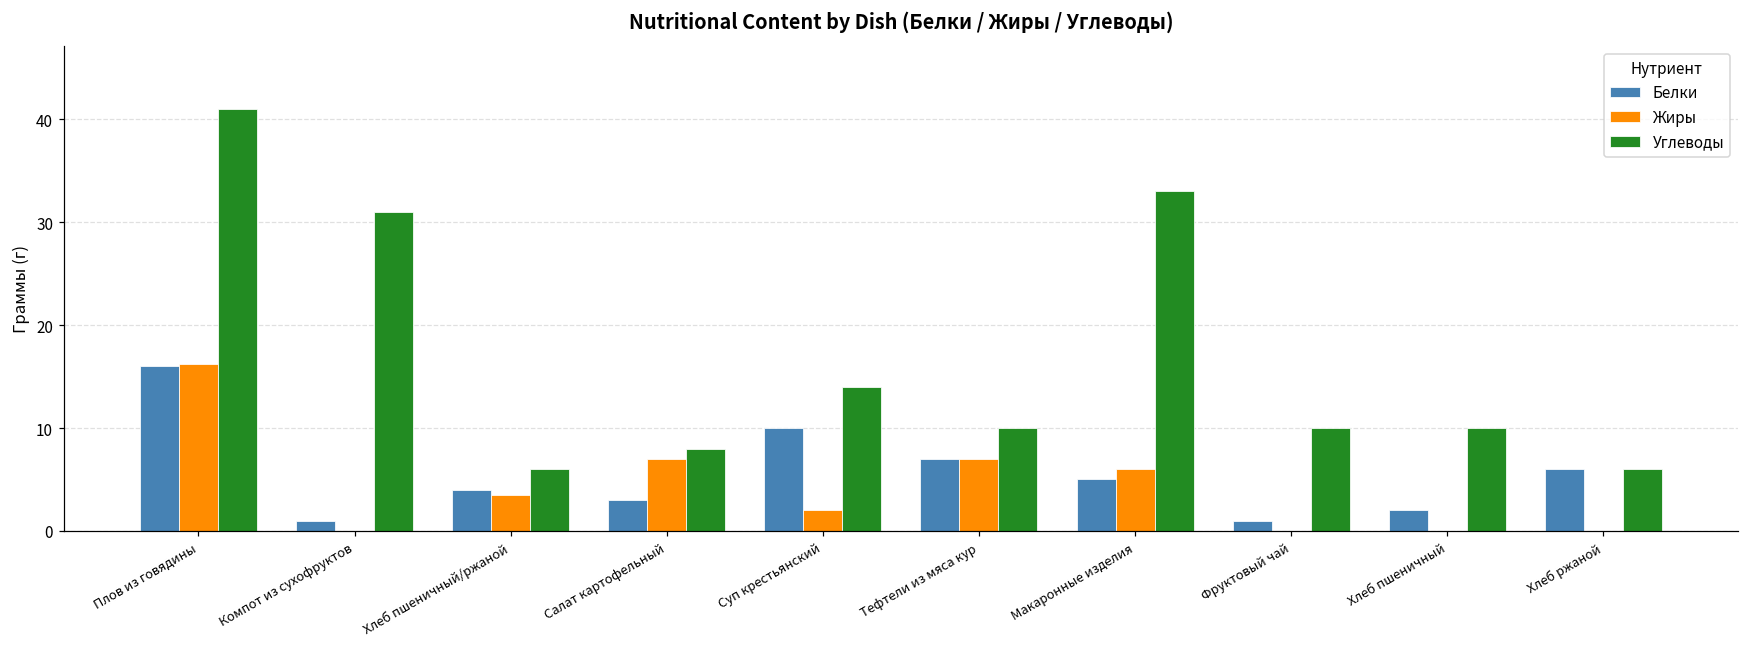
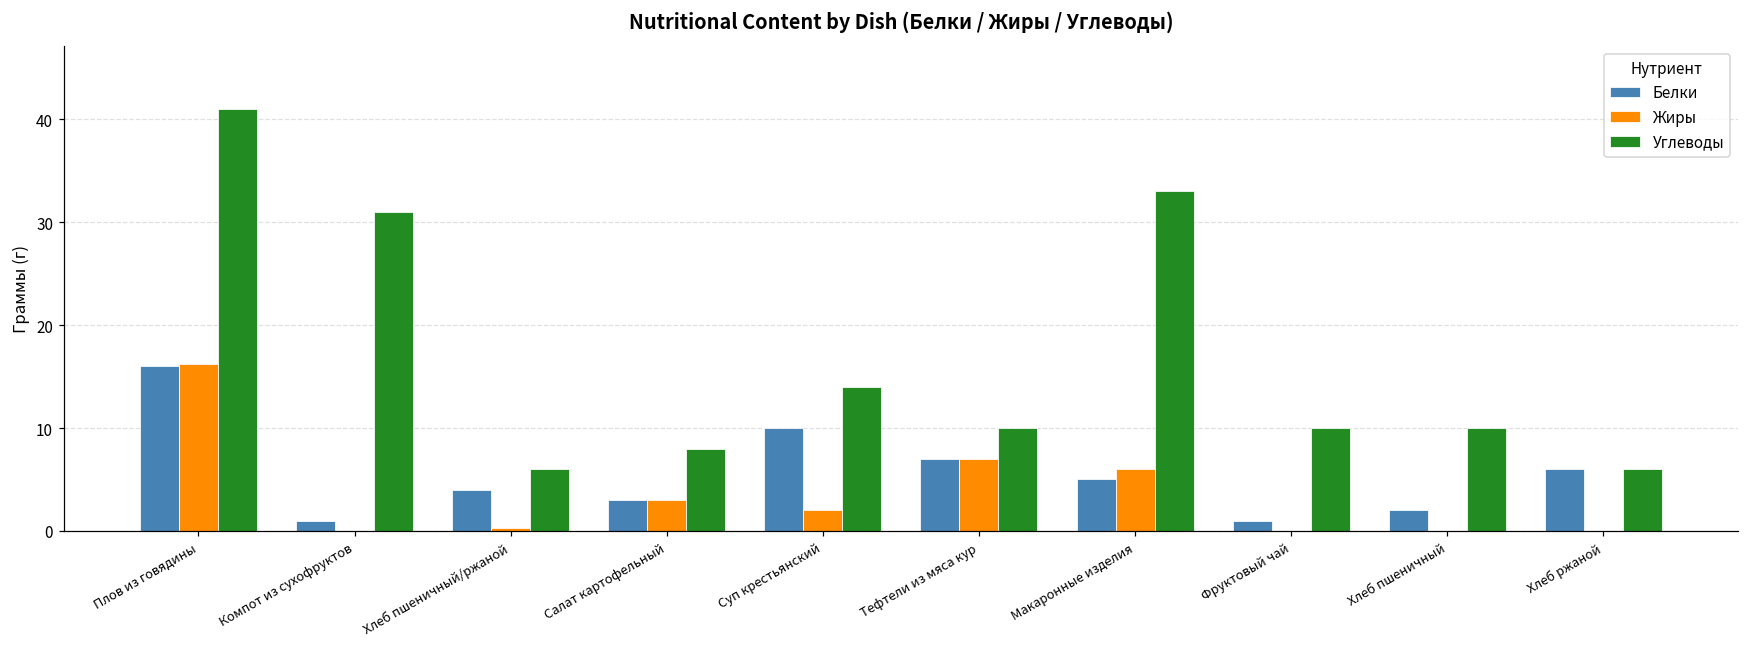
Жиры, Хлеб пшеничный/ржаной: 4 -> 0
Жиры, Салат картофельный: 7 -> 3
